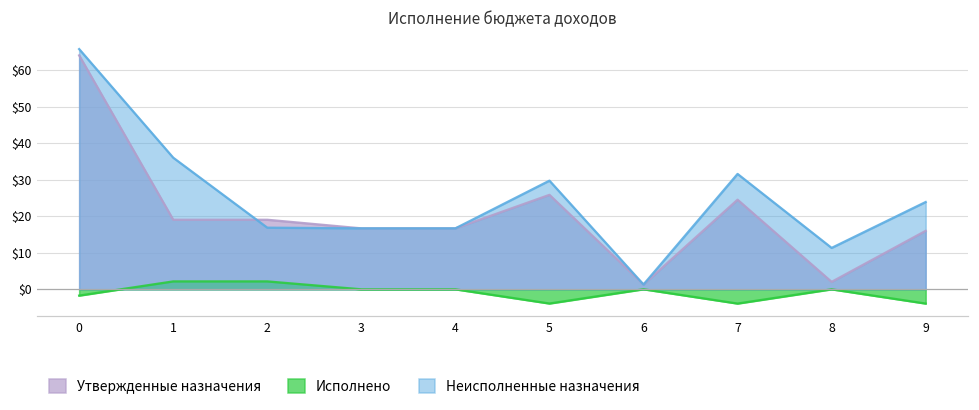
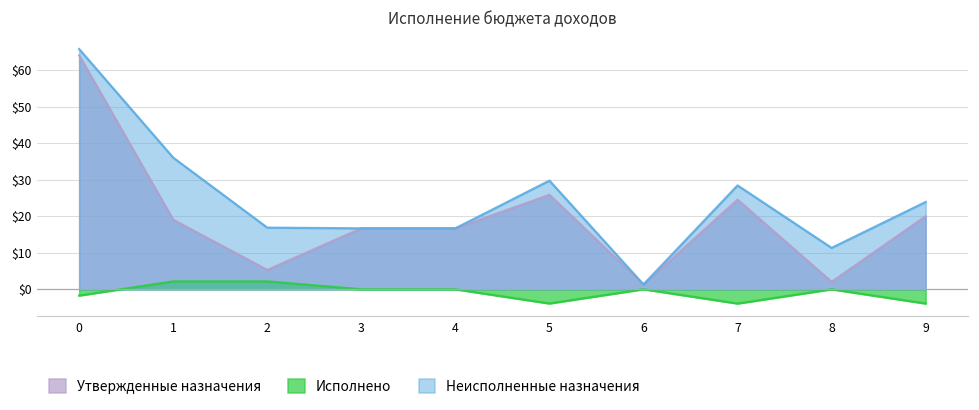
Утвержденные назначения, 2: $19 -> $5
Неисполненные назначения, 7: $32 -> $28
Утвержденные назначения, 9: $16 -> $20
